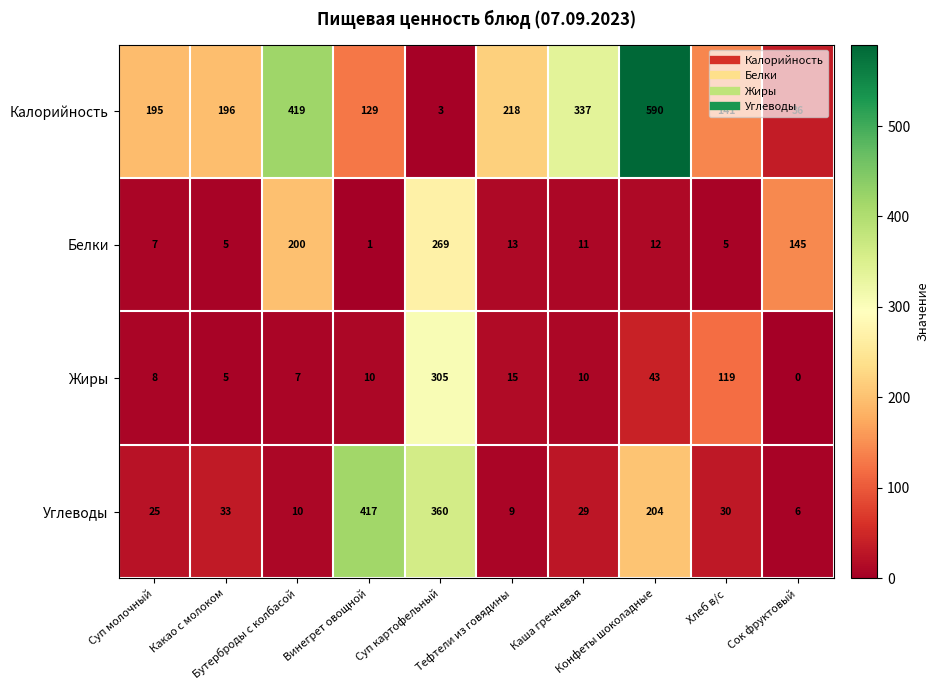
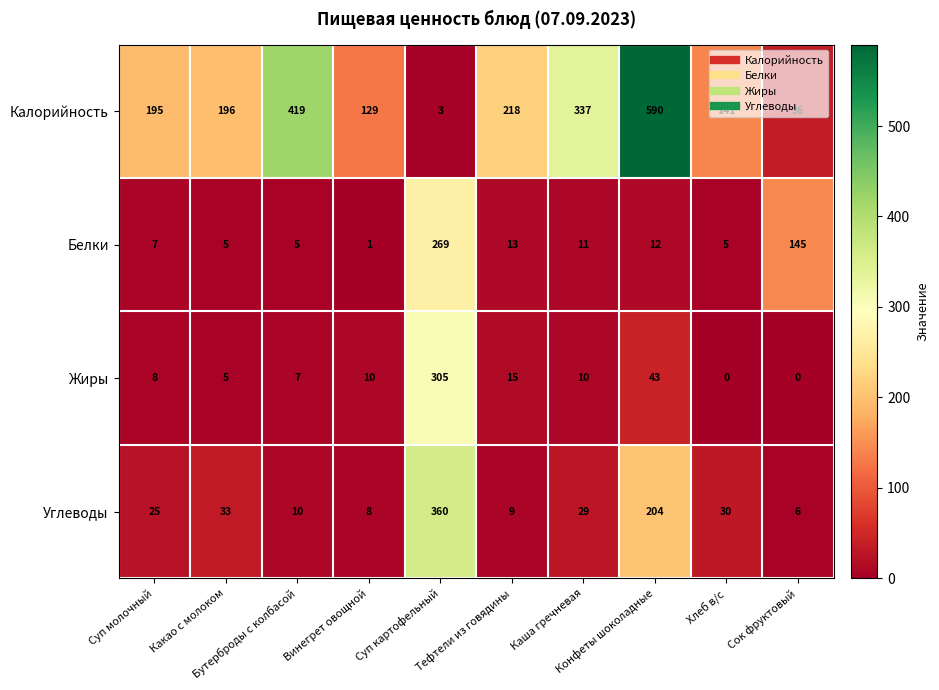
Белки, Бутерброды с колбасой: 200 -> 5
Жиры, Хлеб в/с: 119 -> 0
Углеводы, Винегрет овощной: 417 -> 8
